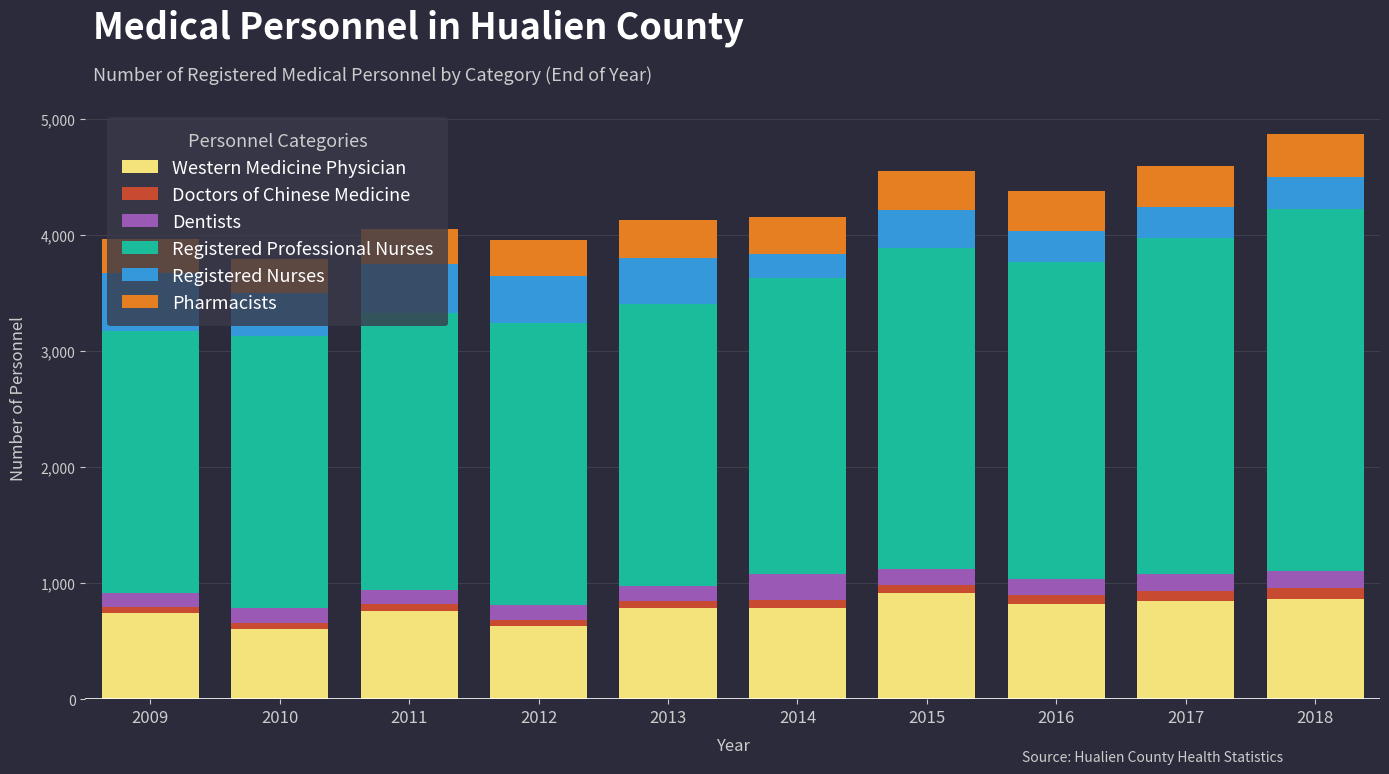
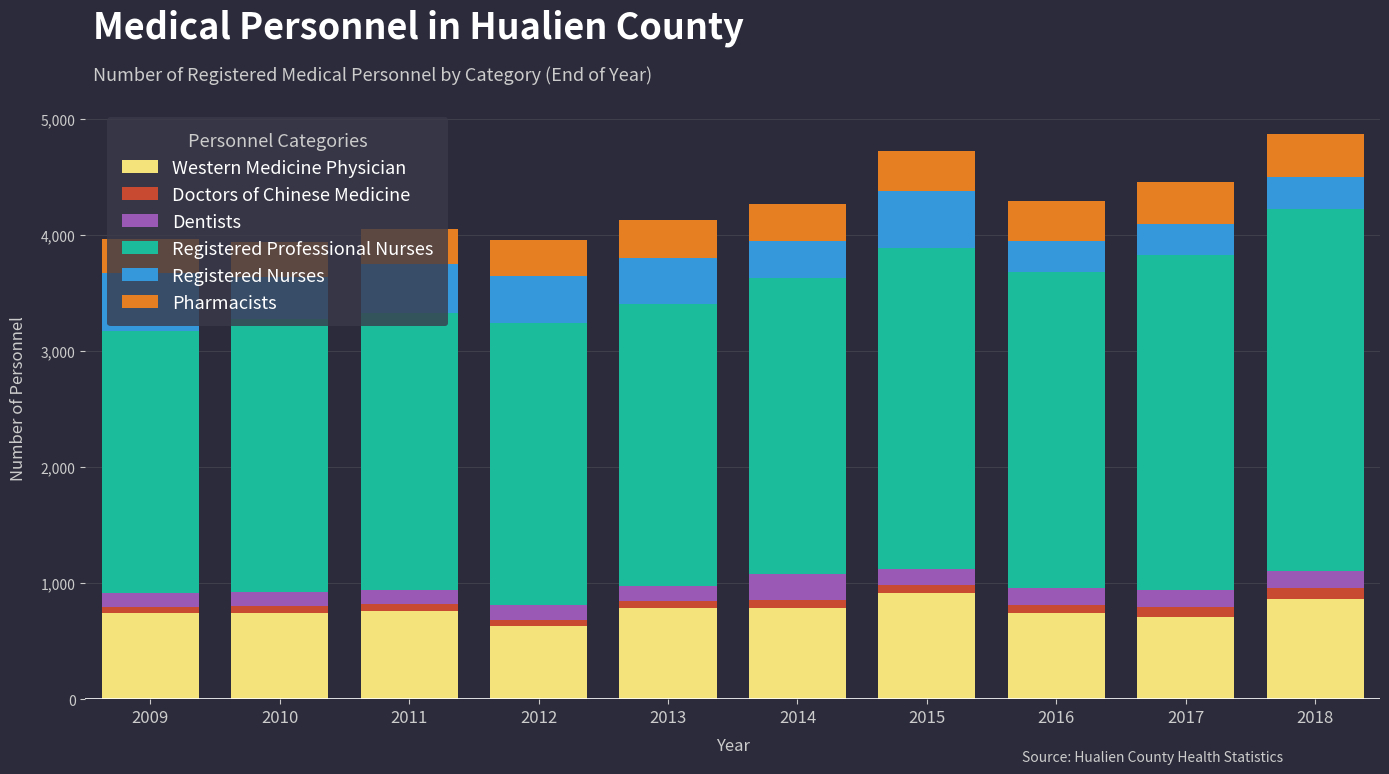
Western Medicine Physician, 2010: 600 -> 750
Registered Nurses, 2014: 210 -> 320
Registered Nurses, 2015: 330 -> 490
Western Medicine Physician, 2016: 820 -> 740
Western Medicine Physician, 2017: 850 -> 710
